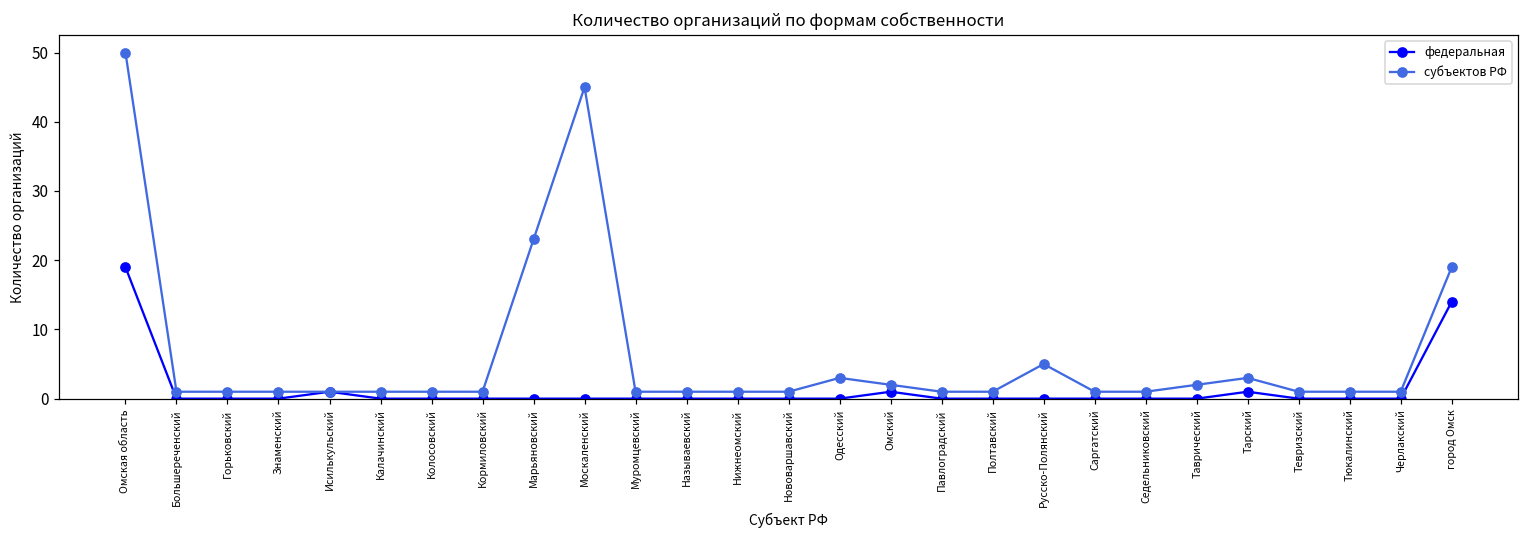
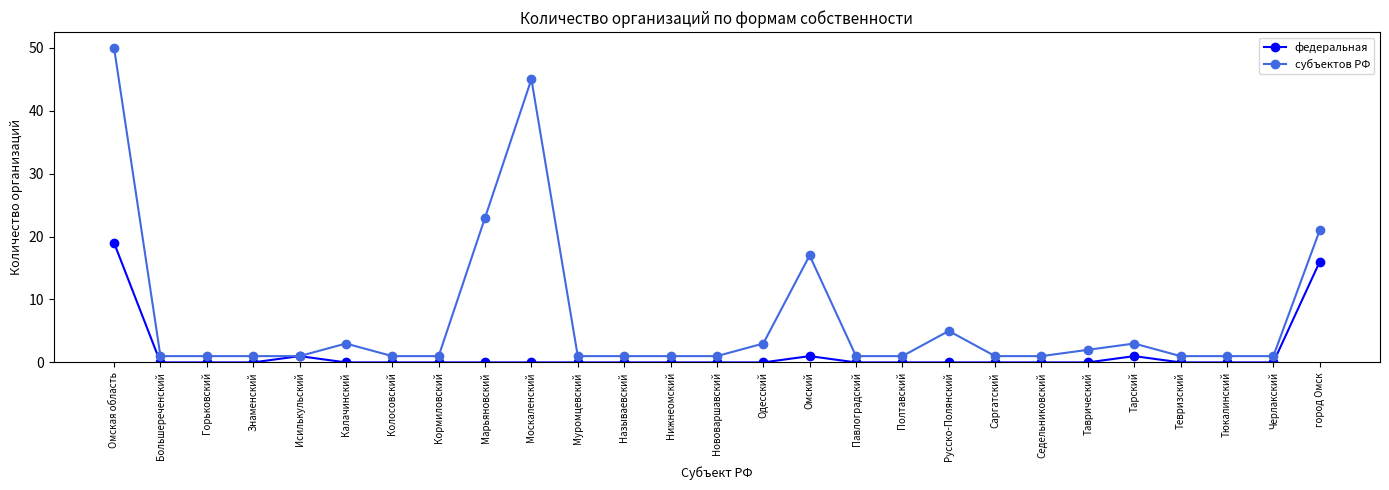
субъектов РФ, Калачинский: 1 -> 3
субъектов РФ, Омский: 2 -> 17
федеральная, город Омск: 14 -> 16
субъектов РФ, город Омск: 19 -> 21
